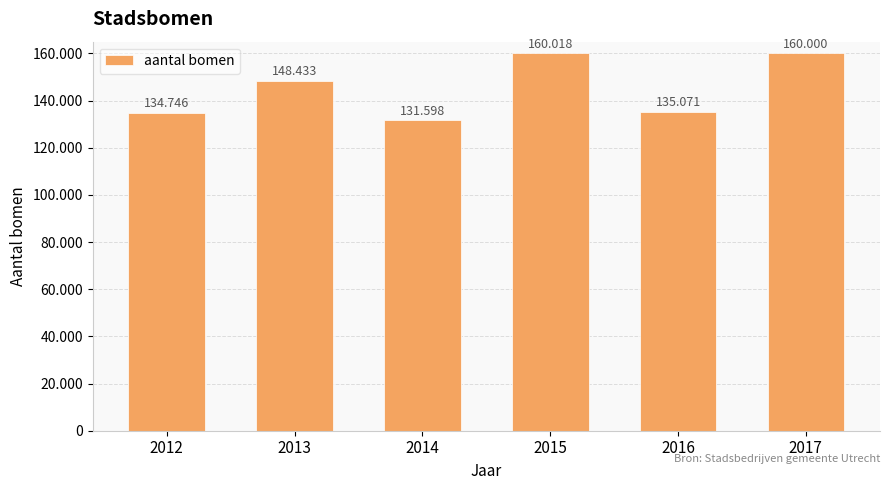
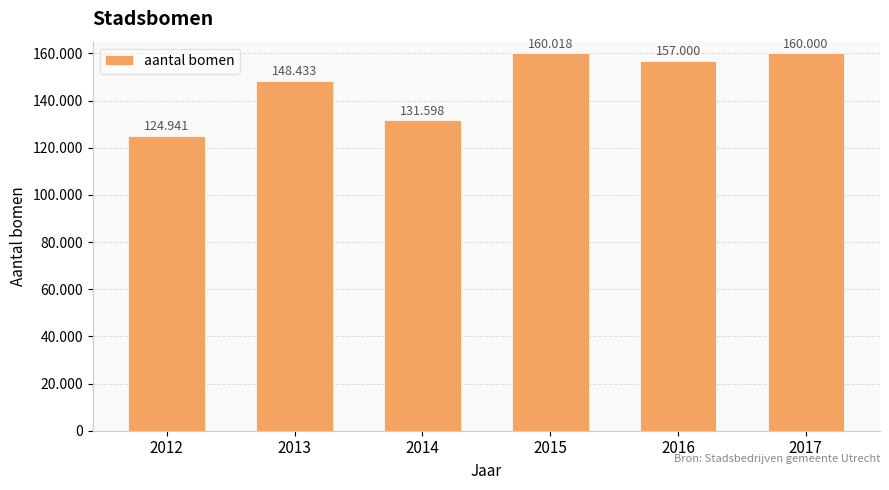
2012: 134.746 -> 124.941
2016: 135.071 -> 157.000
